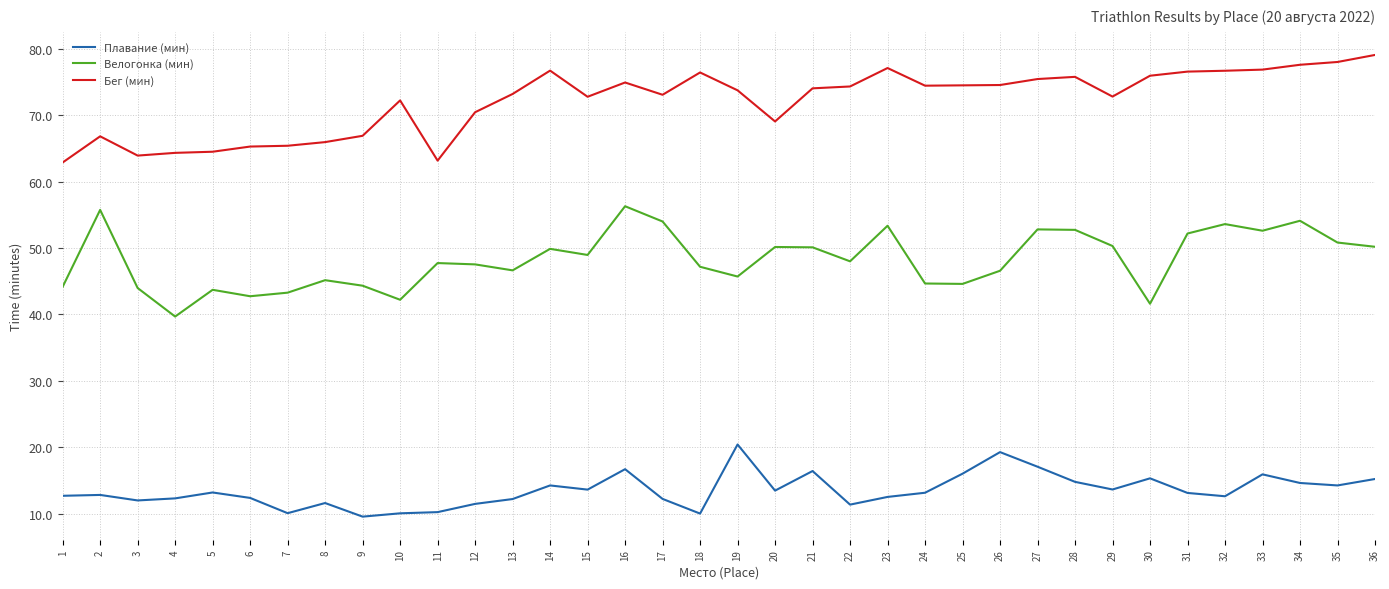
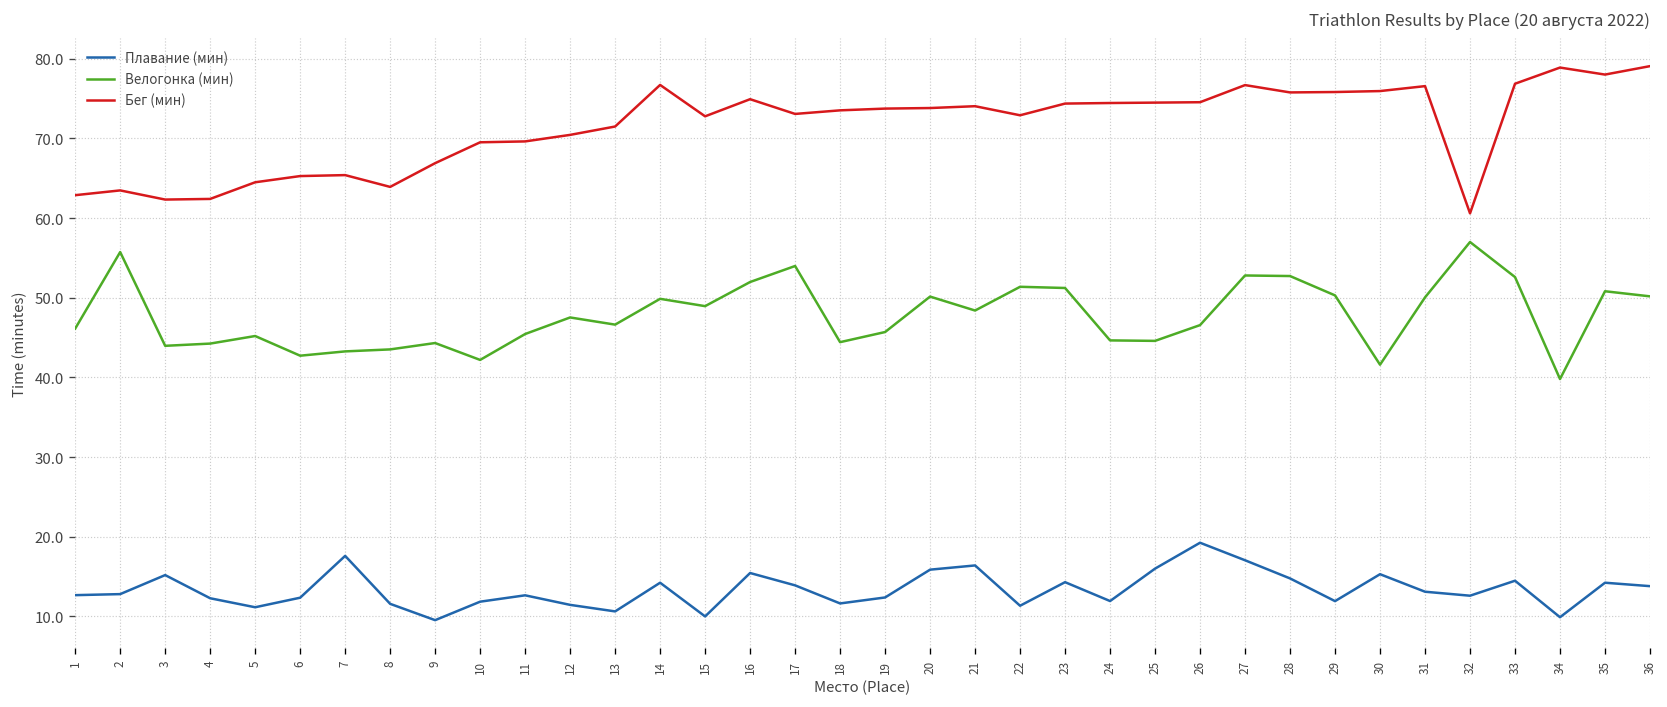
Велогонка (мин), 1: 44 -> 46
Бег (мин), 2: 67 -> 63
Плавание (мин), 3: 12 -> 15
Бег (мин), 3: 64 -> 62
Велогонка (мин), 4: 40 -> 44
Бег (мин), 4: 64 -> 62
Плавание (мин), 5: 13 -> 11
Велогонка (мин), 5: 44 -> 45
Плавание (мин), 7: 10 -> 18
Велогонка (мин), 8: 45 -> 44
Бег (мин), 8: 66 -> 64
Плавание (мин), 10: 10 -> 12
Бег (мин), 10: 72 -> 70
Плавание (мин), 11: 10 -> 13
Велогонка (мин), 11: 48 -> 45
Бег (мин), 11: 63 -> 70
Плавание (мин), 13: 12 -> 11
Бег (мин), 13: 73 -> 72
Плавание (мин), 15: 14 -> 10
Плавание (мин), 16: 17 -> 15
Велогонка (мин), 16: 56 -> 52
Плавание (мин), 17: 12 -> 14
Плавание (мин), 18: 10 -> 12
Велогонка (мин), 18: 47 -> 44
Бег (мин), 18: 76 -> 74
Плавание (мин), 19: 20 -> 12
Плавание (мин), 20: 13 -> 16
Бег (мин), 20: 69 -> 74
Велогонка (мин), 21: 50 -> 48
Велогонка (мин), 22: 48 -> 51
Бег (мин), 22: 74 -> 73
Плавание (мин), 23: 13 -> 14
Велогонка (мин), 23: 53 -> 51
Бег (мин), 23: 77 -> 74
Плавание (мин), 24: 13 -> 12
Бег (мин), 27: 75 -> 77
Плавание (мин), 29: 14 -> 12
Бег (мин), 29: 73 -> 76
Велогонка (мин), 31: 52 -> 50
Велогонка (мин), 32: 54 -> 57
Бег (мин), 32: 77 -> 61
Плавание (мин), 33: 16 -> 14
Плавание (мин), 34: 15 -> 10
Велогонка (мин), 34: 54 -> 40
Бег (мин), 34: 78 -> 79
Плавание (мин), 36: 15 -> 14
